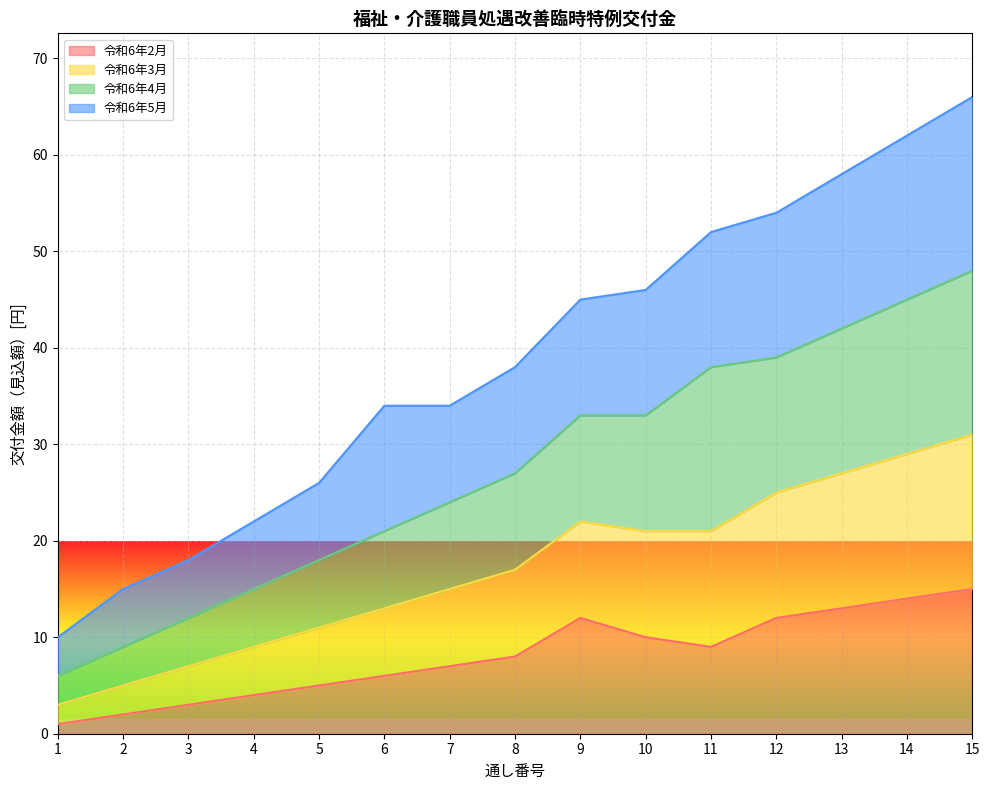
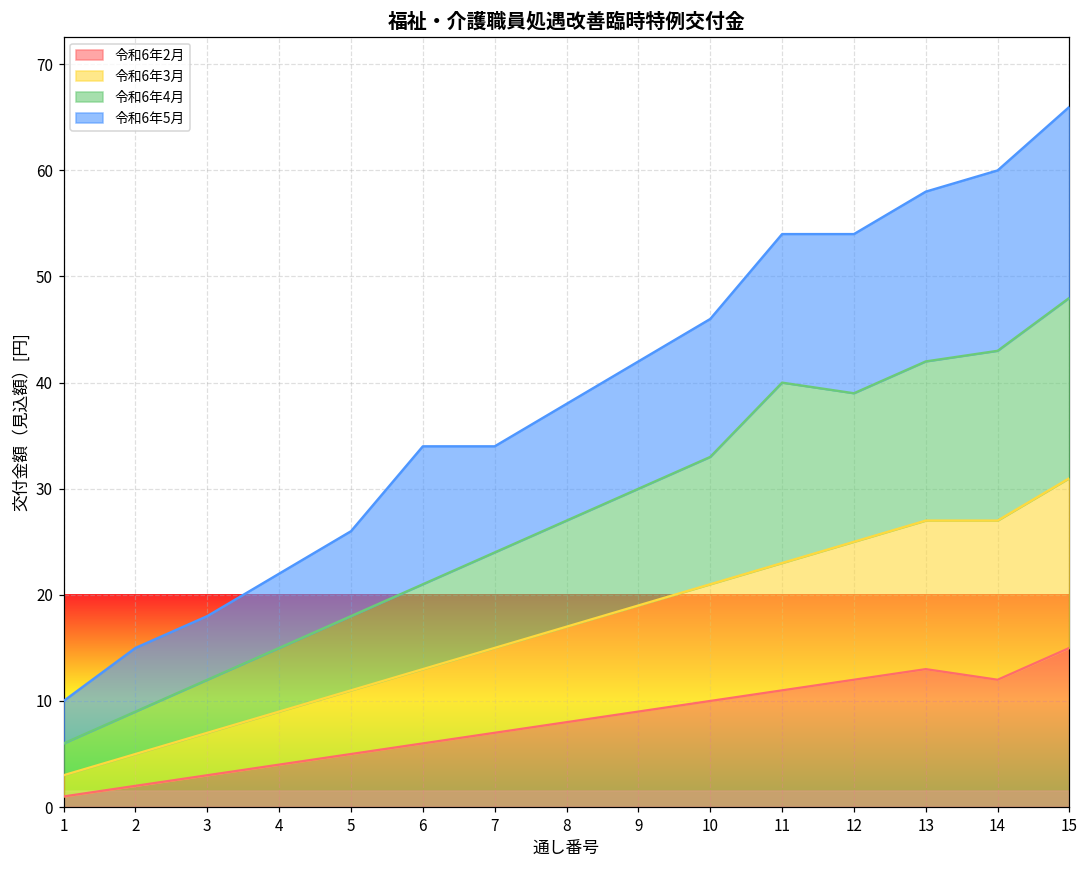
令和6年2月, 9: 12 -> 9
令和6年2月, 11: 9 -> 11
令和6年2月, 14: 14 -> 12
